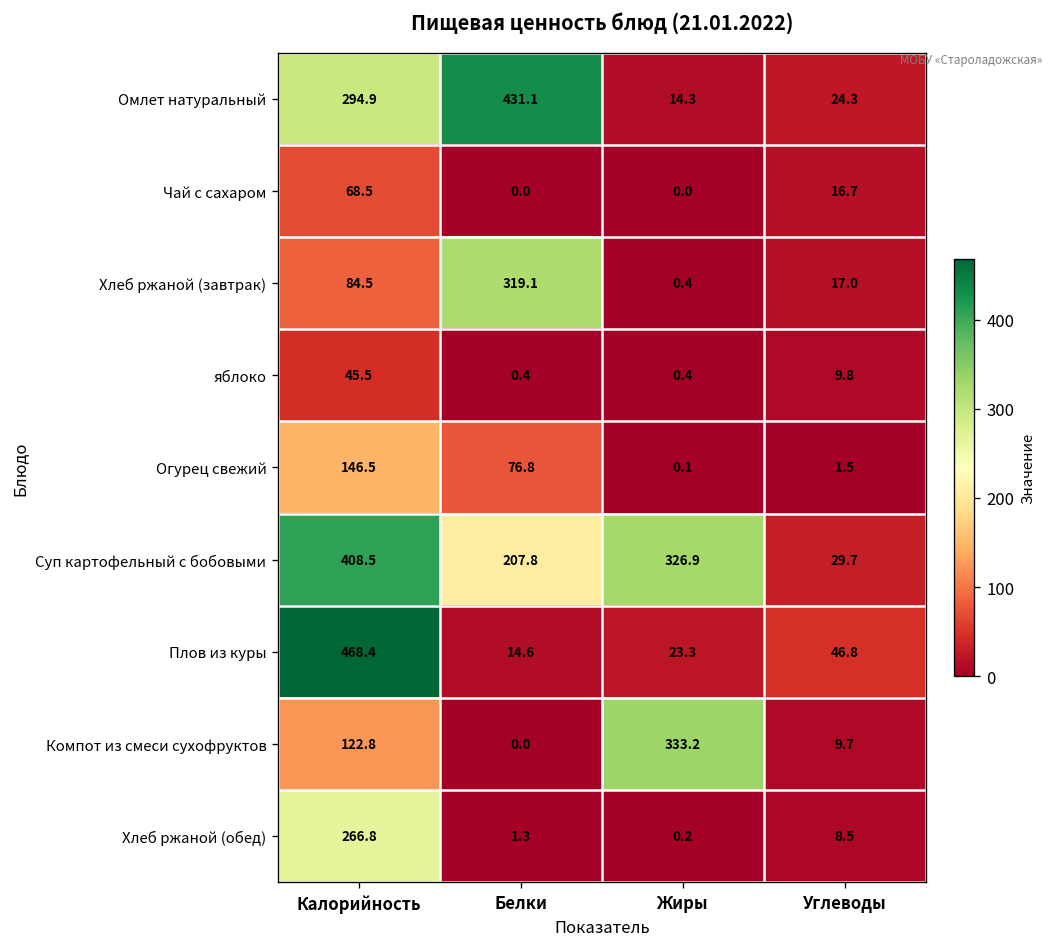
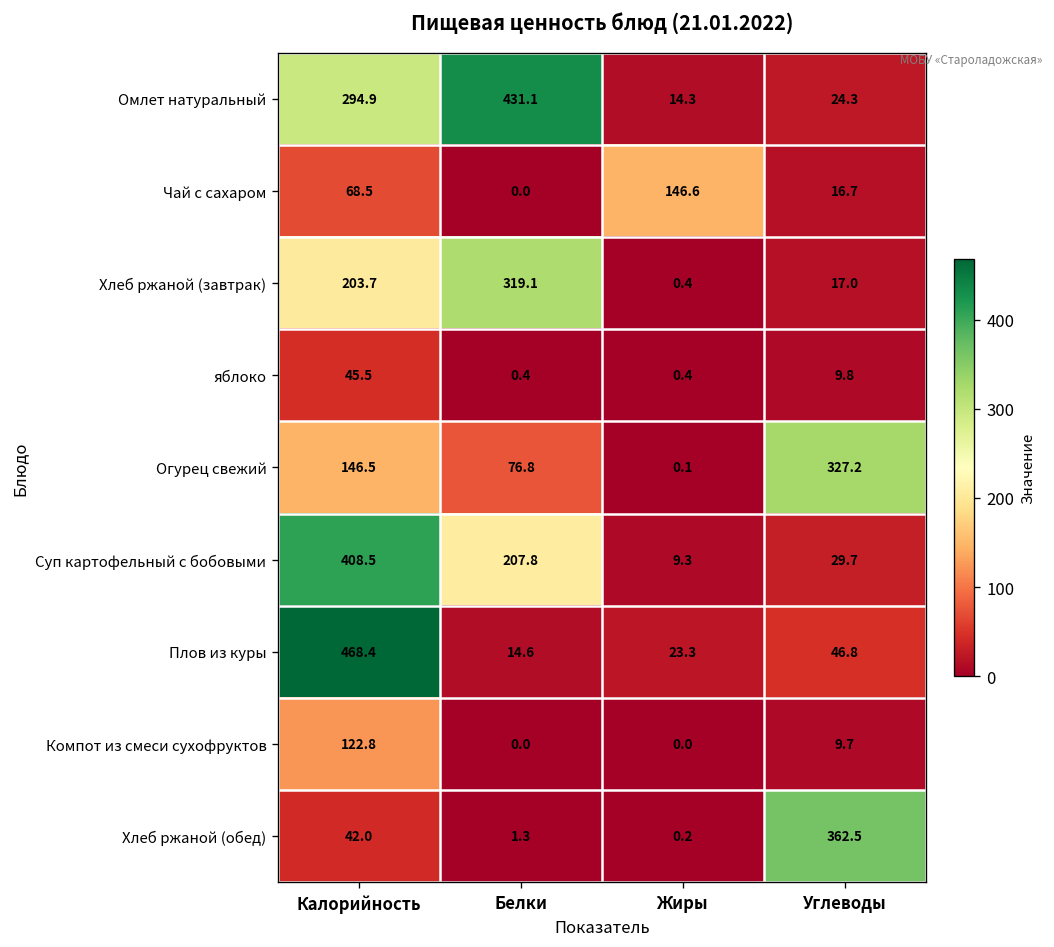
Чай с сахаром, Жиры: 0.0 -> 146.6
Хлеб ржаной (завтрак), Калорийность: 84.5 -> 203.7
Огурец свежий, Углеводы: 1.5 -> 327.2
Суп картофельный с бобовыми, Жиры: 326.9 -> 9.3
Компот из смеси сухофруктов, Жиры: 333.2 -> 0.0
Хлеб ржаной (обед), Калорийность: 266.8 -> 42.0
Хлеб ржаной (обед), Углеводы: 8.5 -> 362.5
